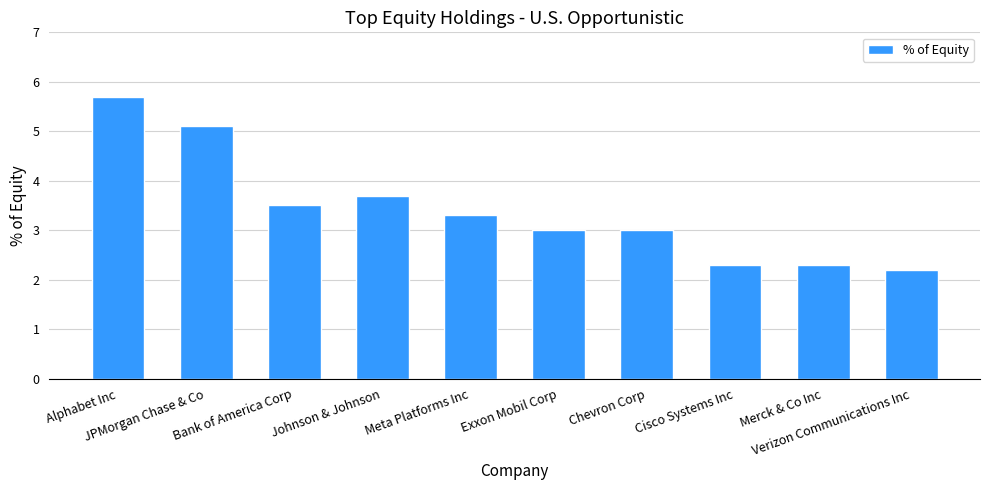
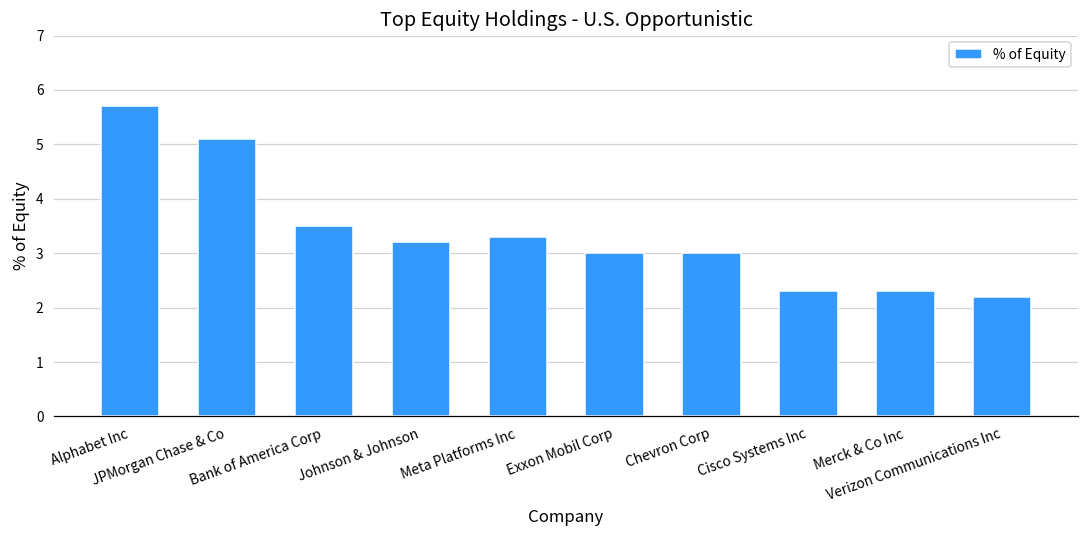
Johnson & Johnson: 3.7 -> 3.2
